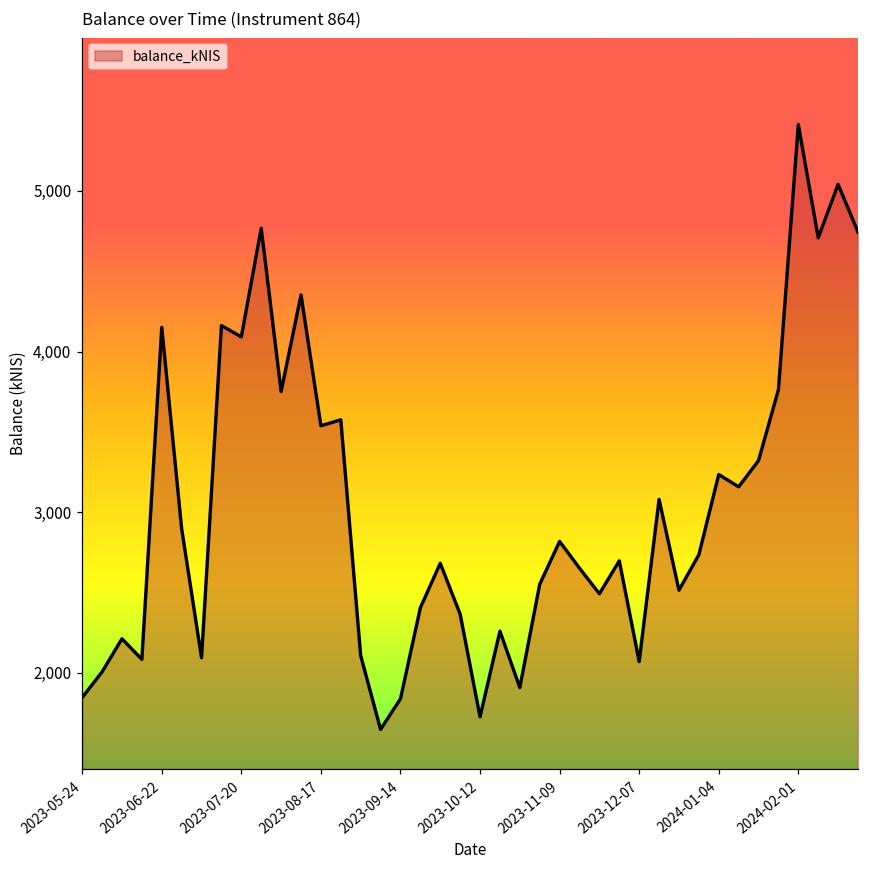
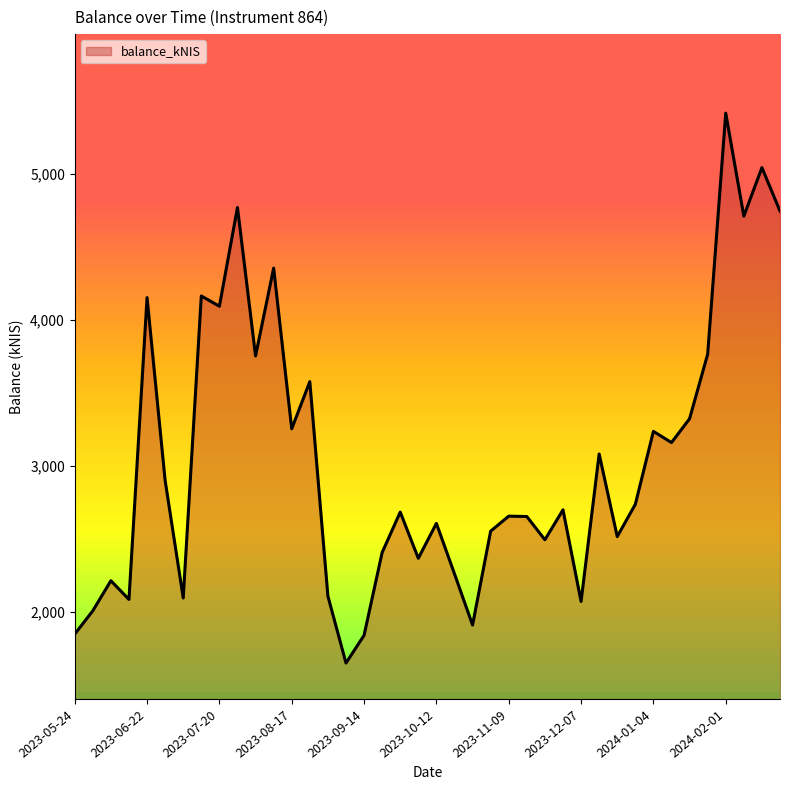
2023-08-17: 3,540 -> 3,250
2023-10-12: 1,730 -> 2,600
2023-11-09: 2,820 -> 2,650
